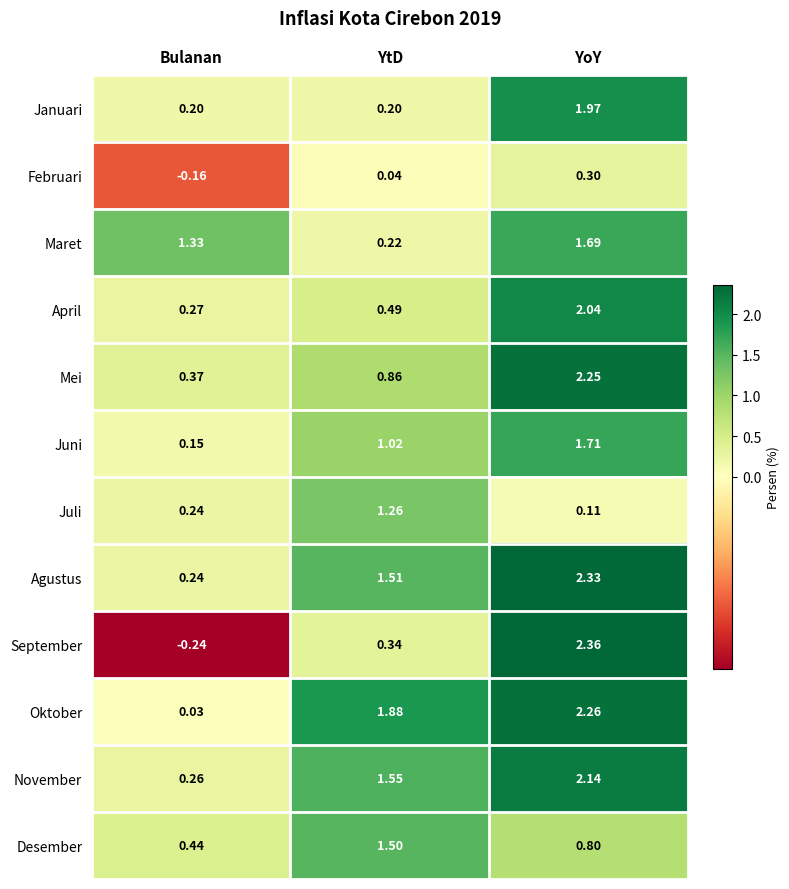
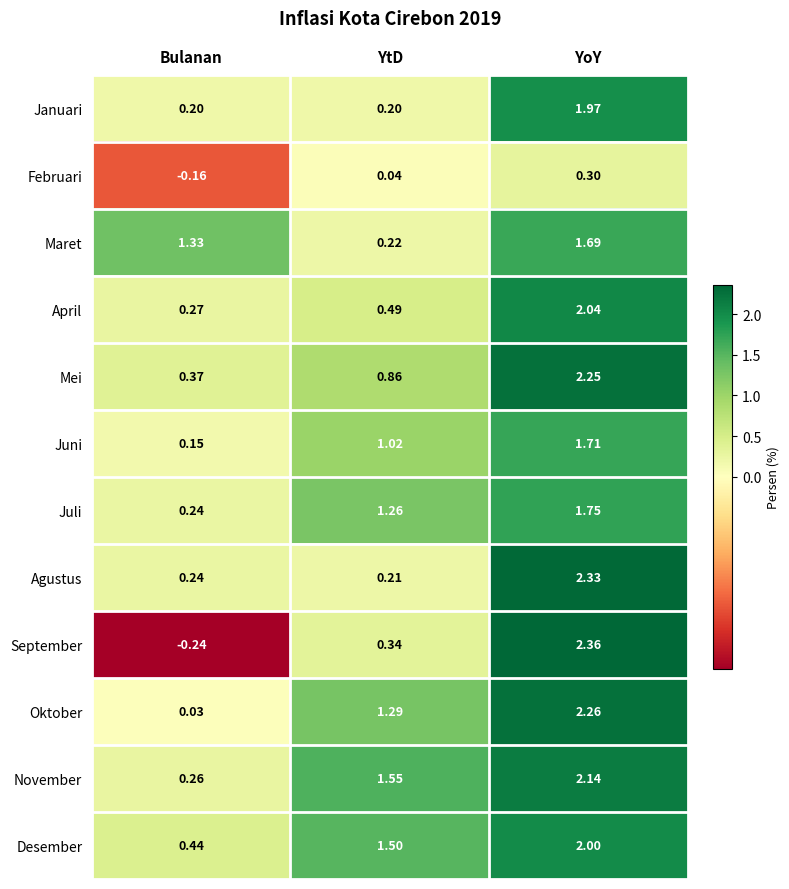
Juli, YoY: 0.11 -> 1.75
Agustus, YtD: 1.51 -> 0.21
Oktober, YtD: 1.88 -> 1.29
Desember, YoY: 0.80 -> 2.00
